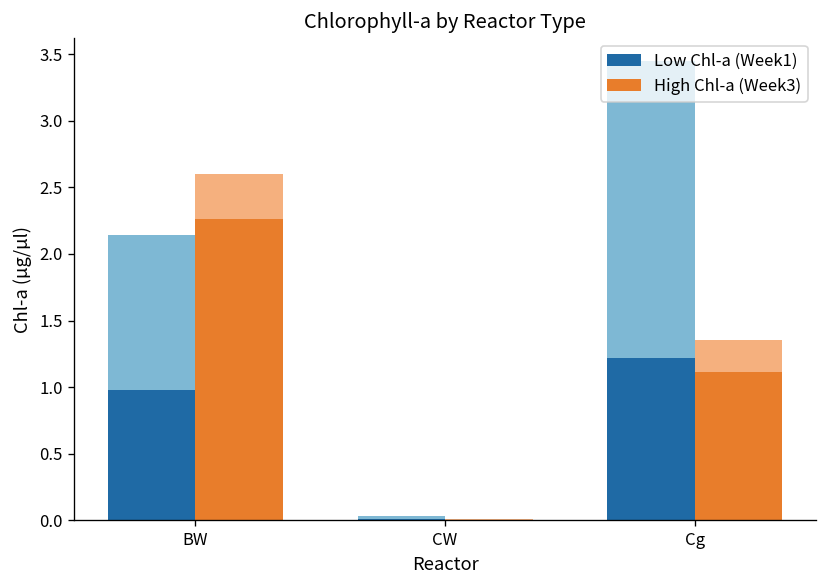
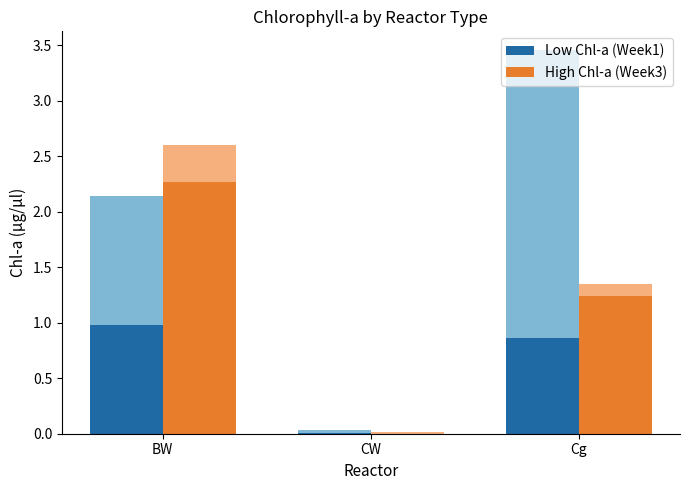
Low Chl-a (Week1), Cg: 1.22 -> 0.86
High Chl-a (Week3), Cg: 1.11 -> 1.24
